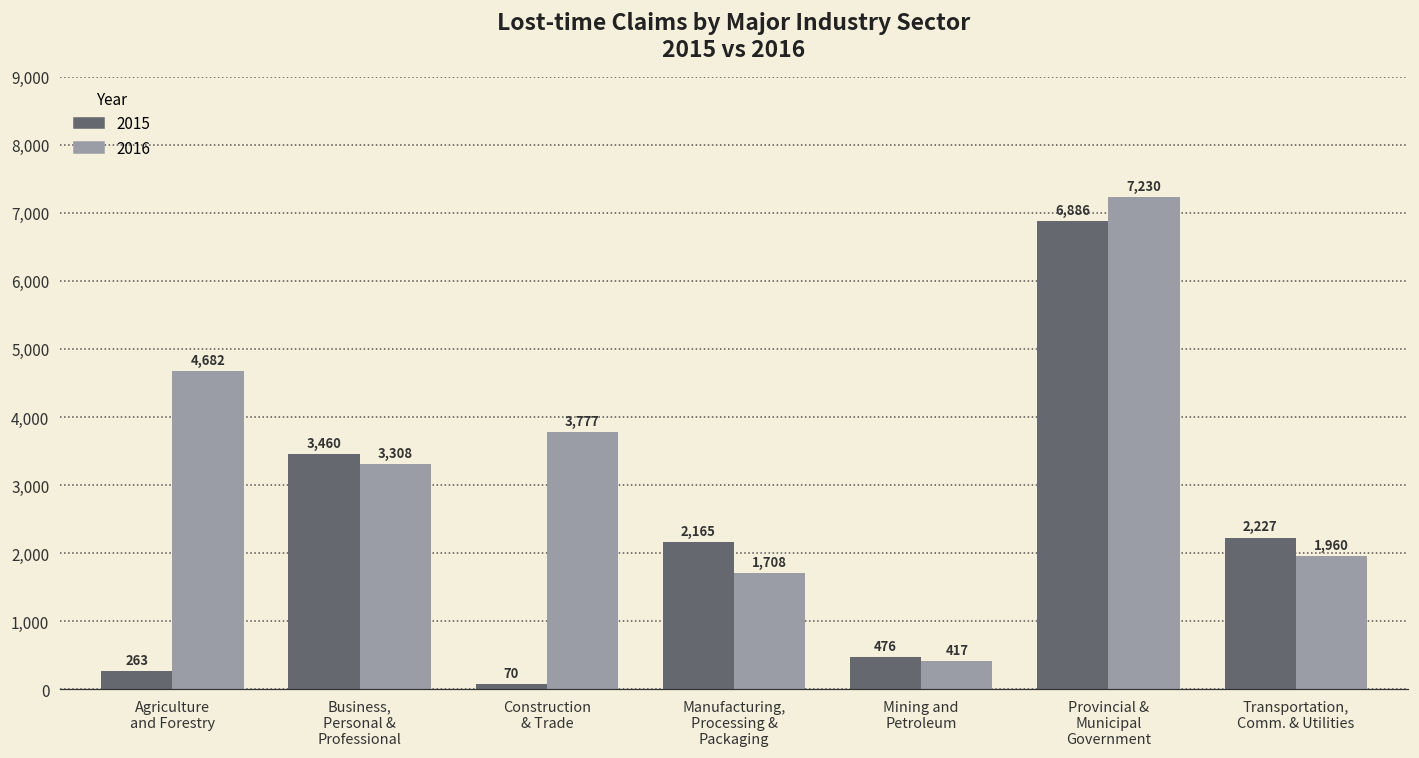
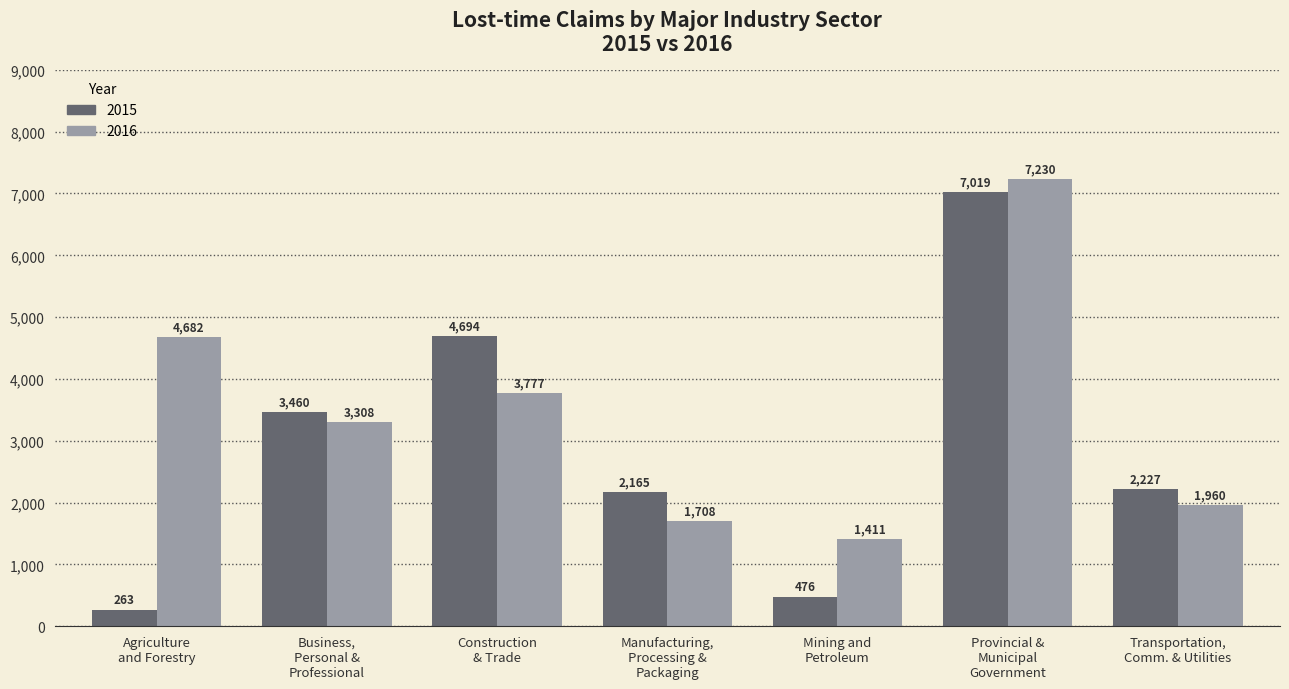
2015, Construction & Trade: 70 -> 4,694
2016, Mining and Petroleum: 417 -> 1,411
2015, Provincial & Municipal Government: 6,886 -> 7,019
